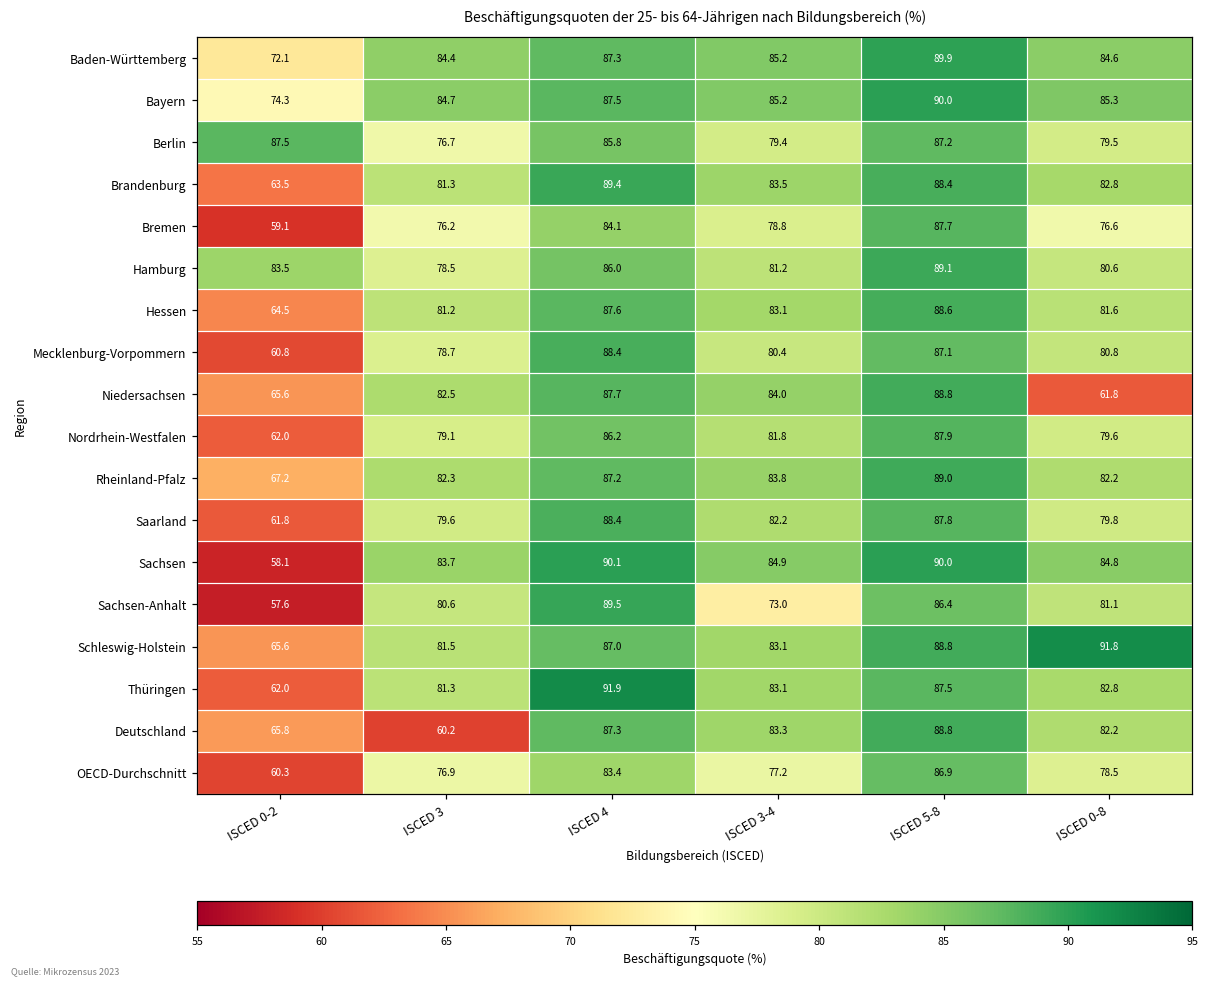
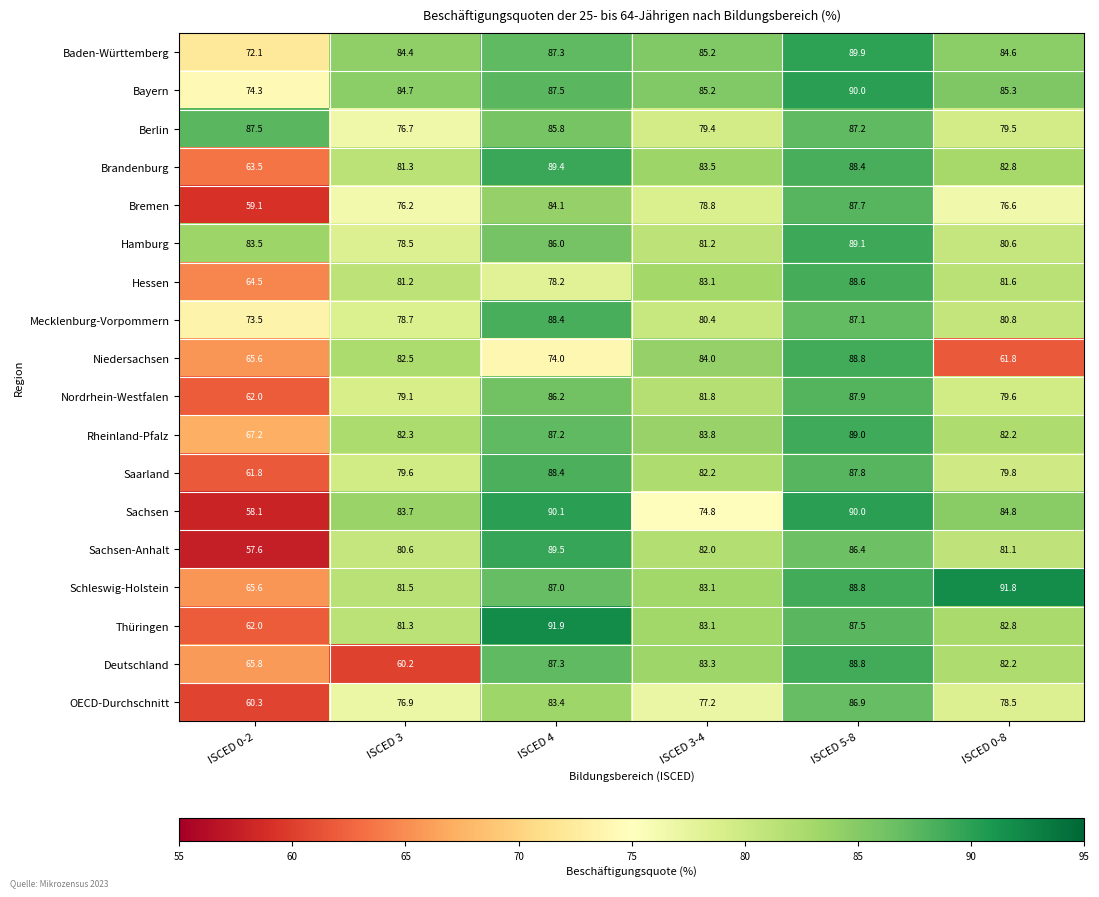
Hessen, ISCED 4: 87.6 -> 78.2
Mecklenburg-Vorpommern, ISCED 0-2: 60.8 -> 73.5
Niedersachsen, ISCED 4: 87.7 -> 74.0
Sachsen, ISCED 3-4: 84.9 -> 74.8
Sachsen-Anhalt, ISCED 3-4: 73.0 -> 82.0
